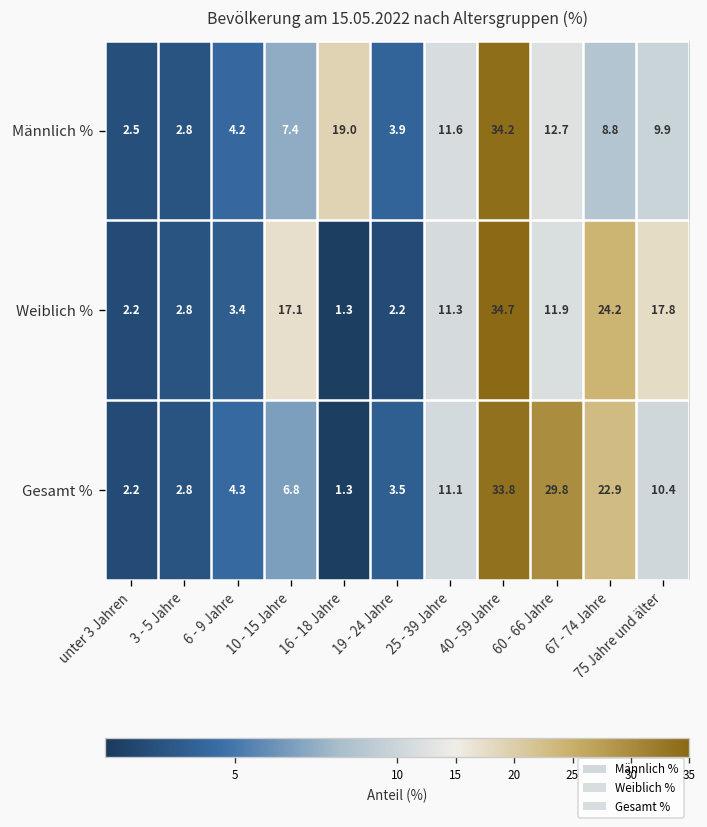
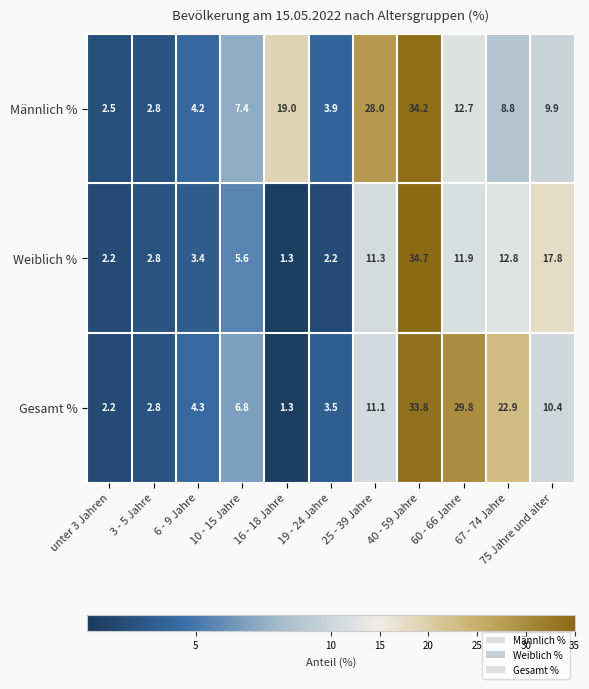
Männlich %, 25 - 39 Jahre: 11.6 -> 28.0
Weiblich %, 10 - 15 Jahre: 17.1 -> 5.6
Weiblich %, 67 - 74 Jahre: 24.2 -> 12.8
